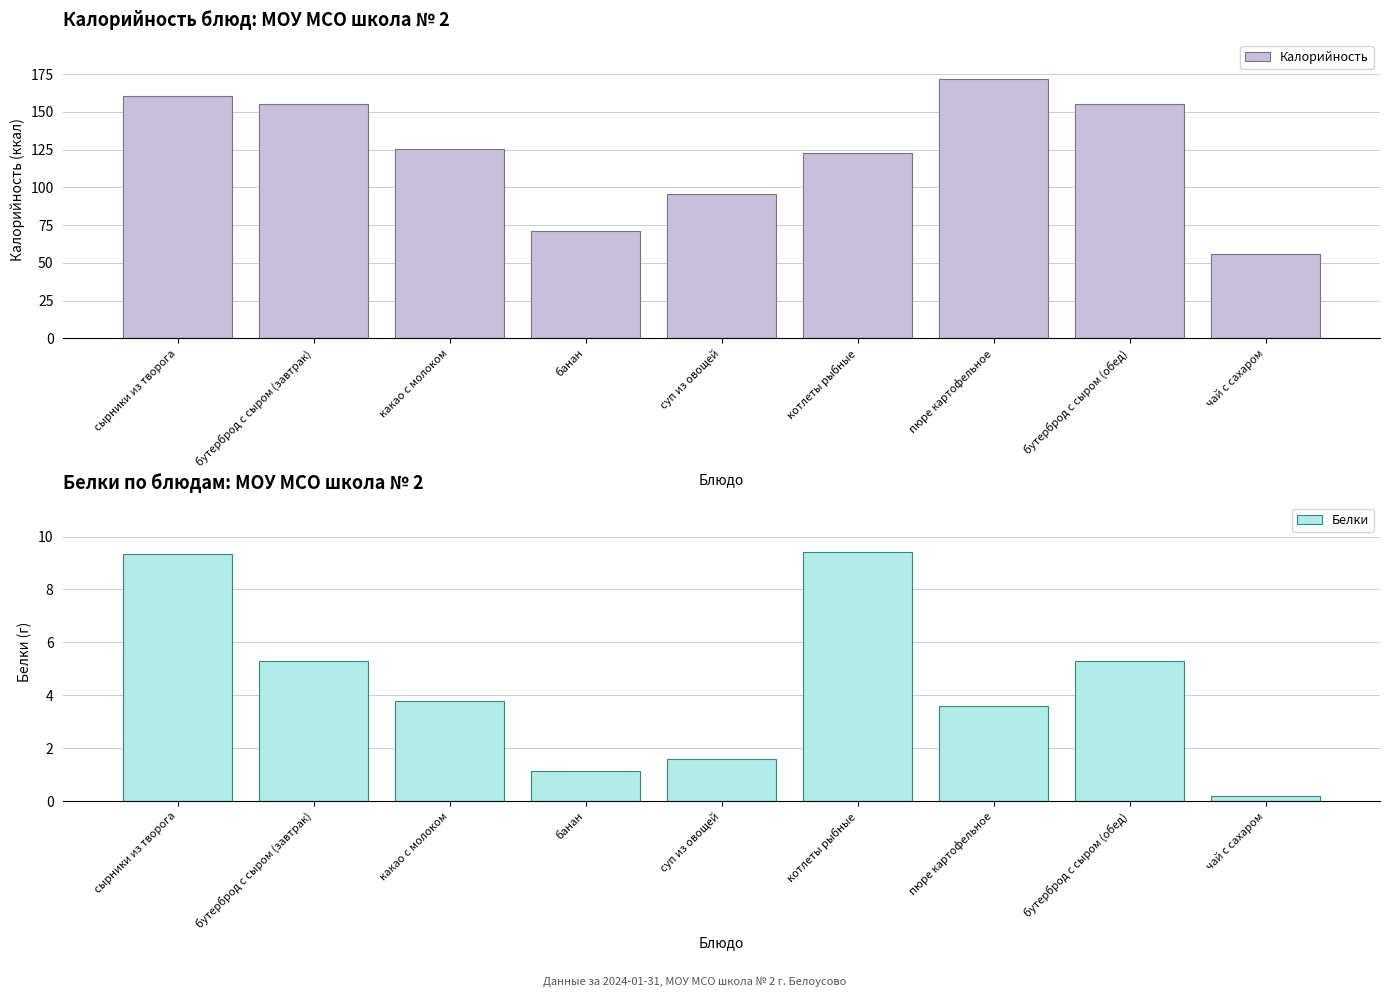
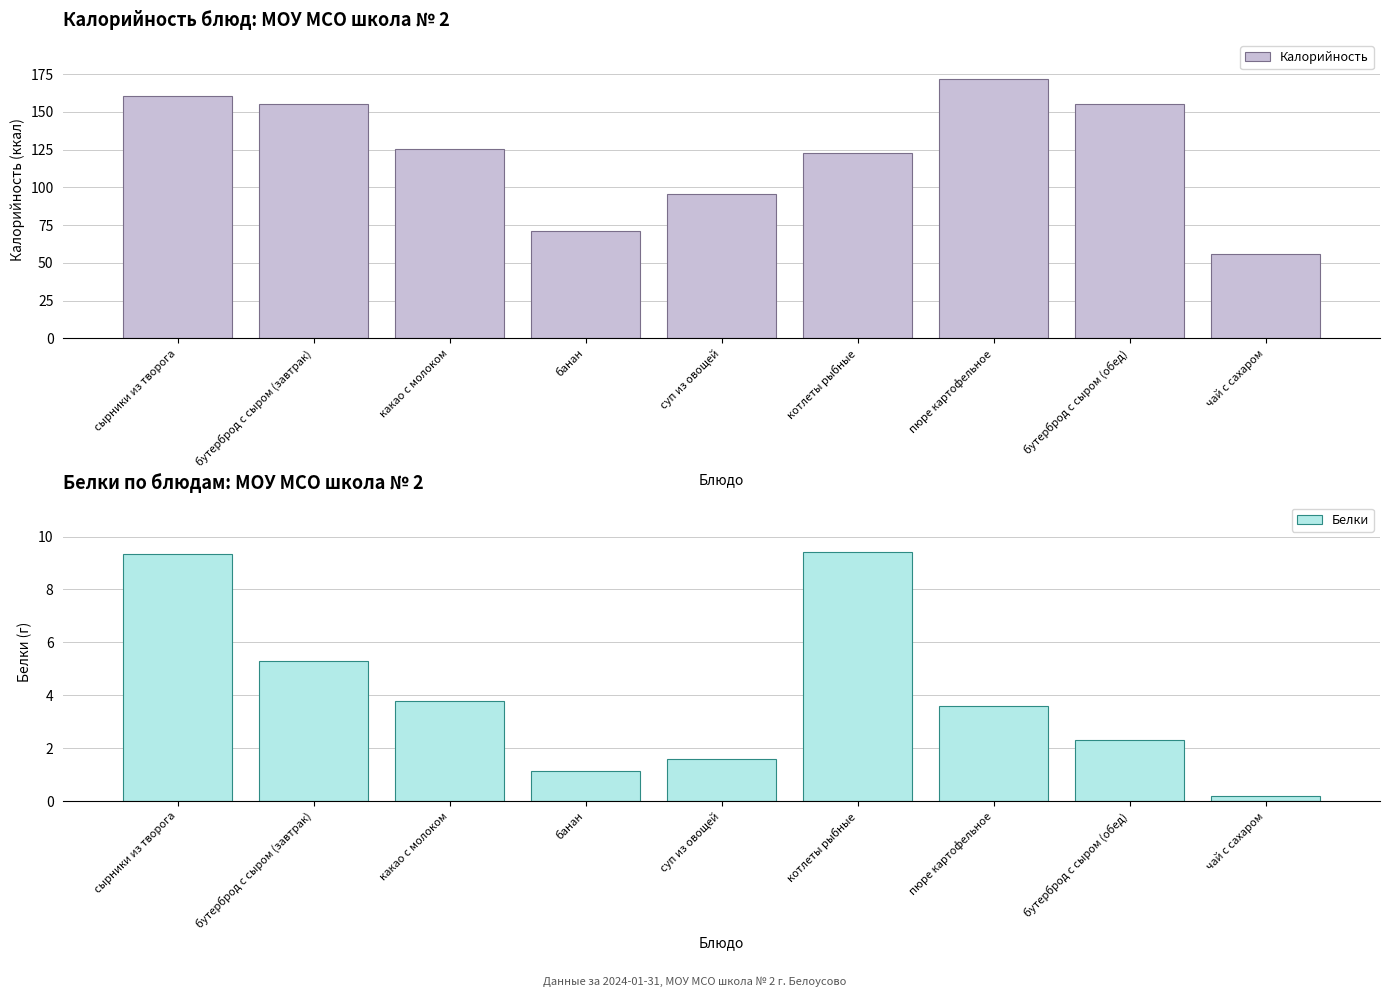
Белки по блюдам: МОУ МСО школа № 2, бутерброд с сыром (обед): 5.3 -> 2.3
